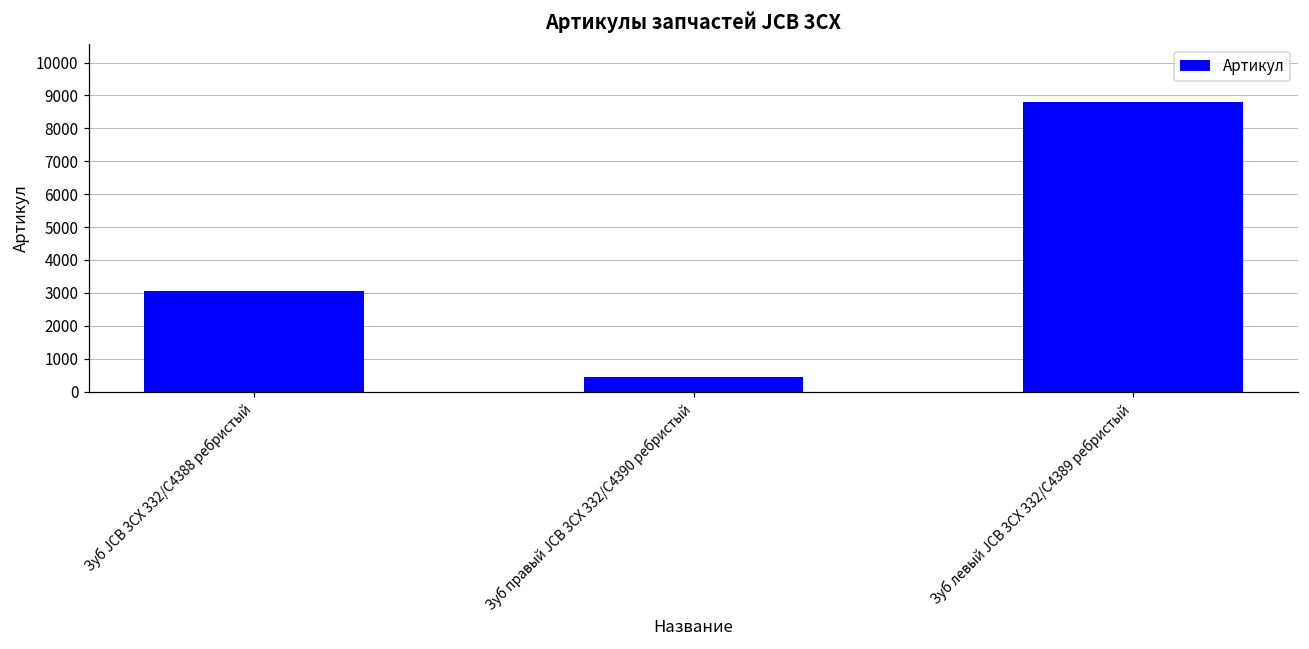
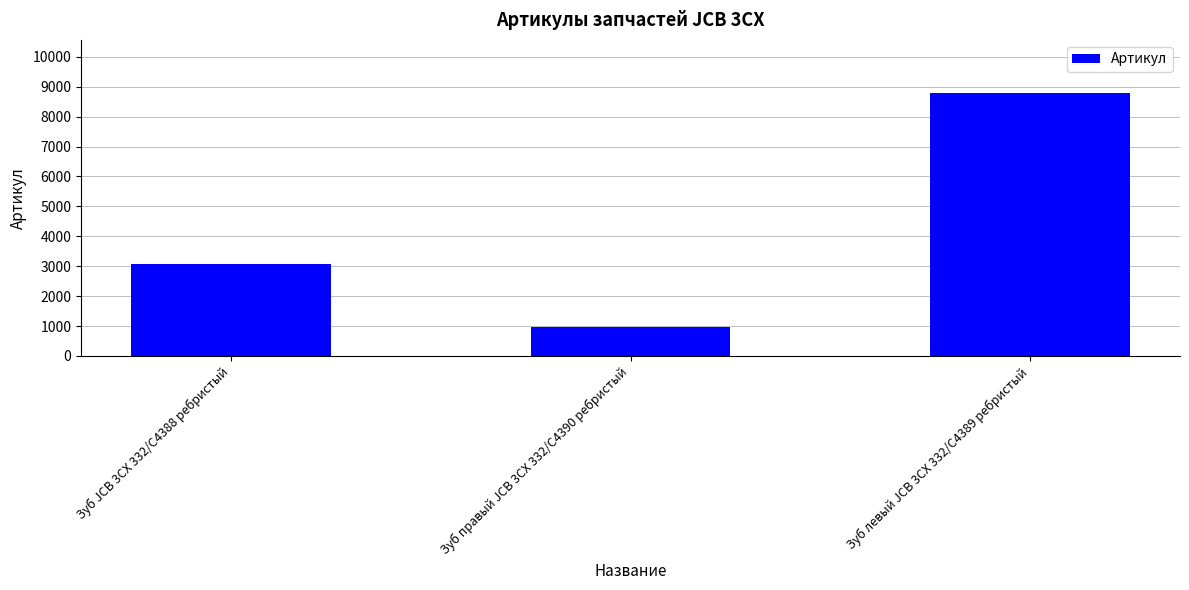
Зуб правый JCB 3CX 332/C4390 ребристый: 400 -> 1000
